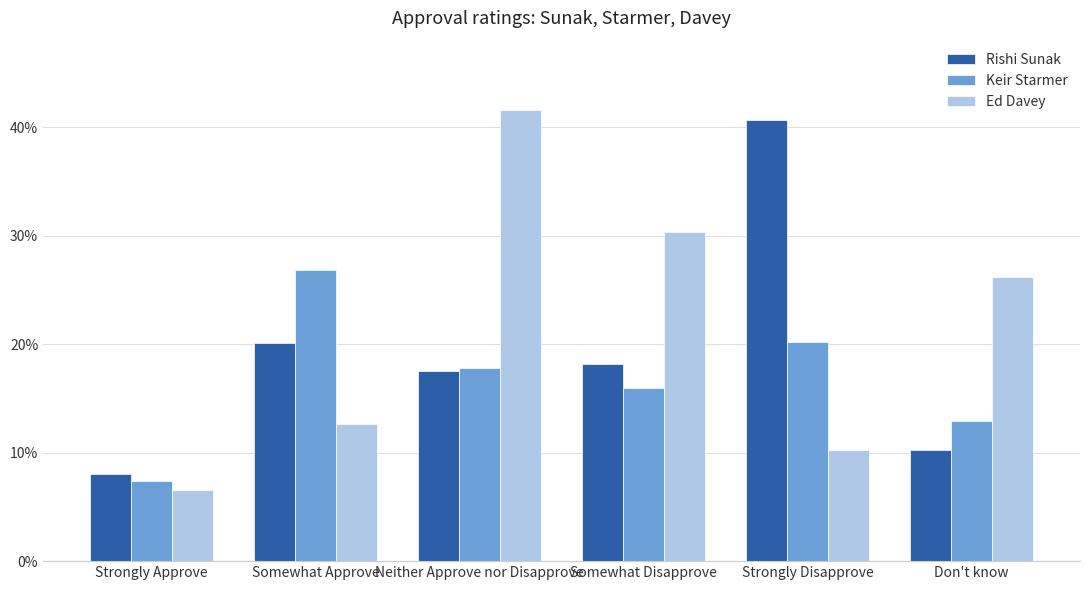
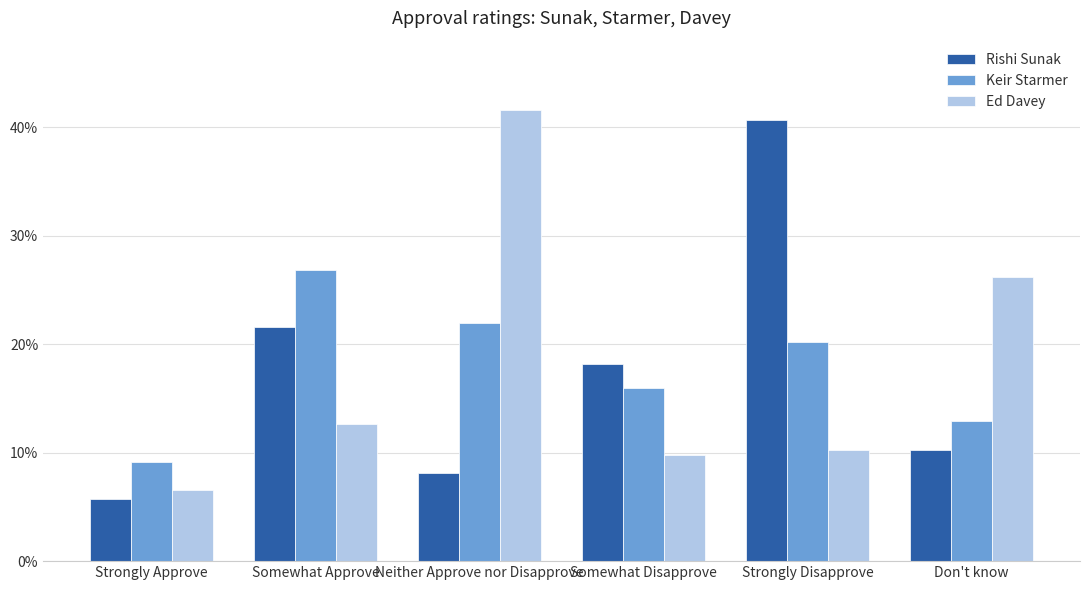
Rishi Sunak, Strongly Approve: 8.0% -> 5.7%
Keir Starmer, Strongly Approve: 7.4% -> 9.1%
Rishi Sunak, Somewhat Approve: 20.1% -> 21.5%
Rishi Sunak, Neither Approve nor Disapprove: 17.5% -> 8.1%
Keir Starmer, Neither Approve nor Disapprove: 17.8% -> 22.0%
Ed Davey, Somewhat Disapprove: 30.3% -> 9.8%
